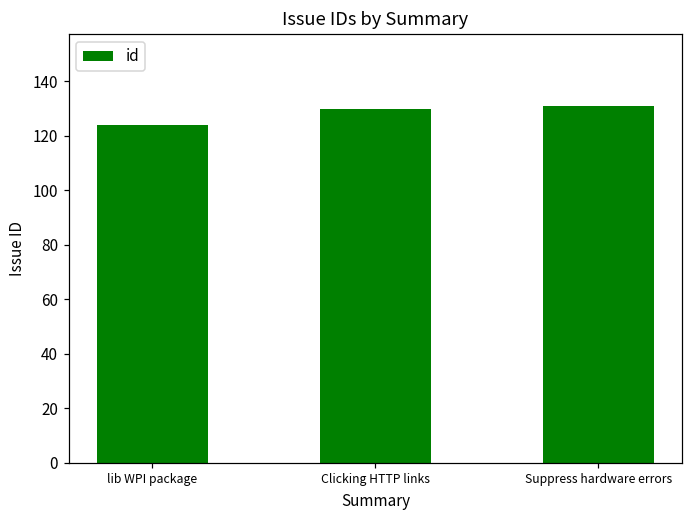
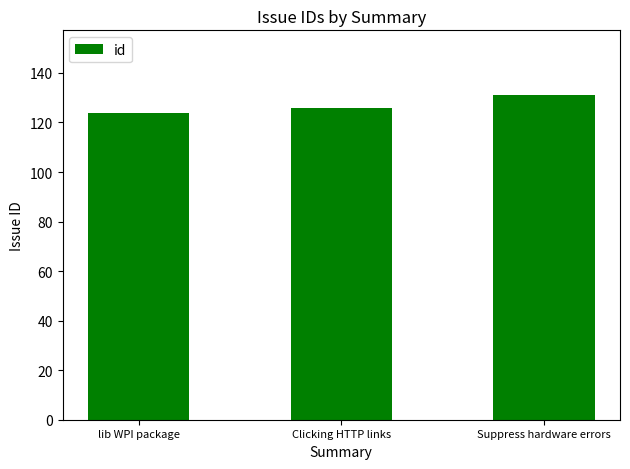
Clicking HTTP links: 130 -> 126
